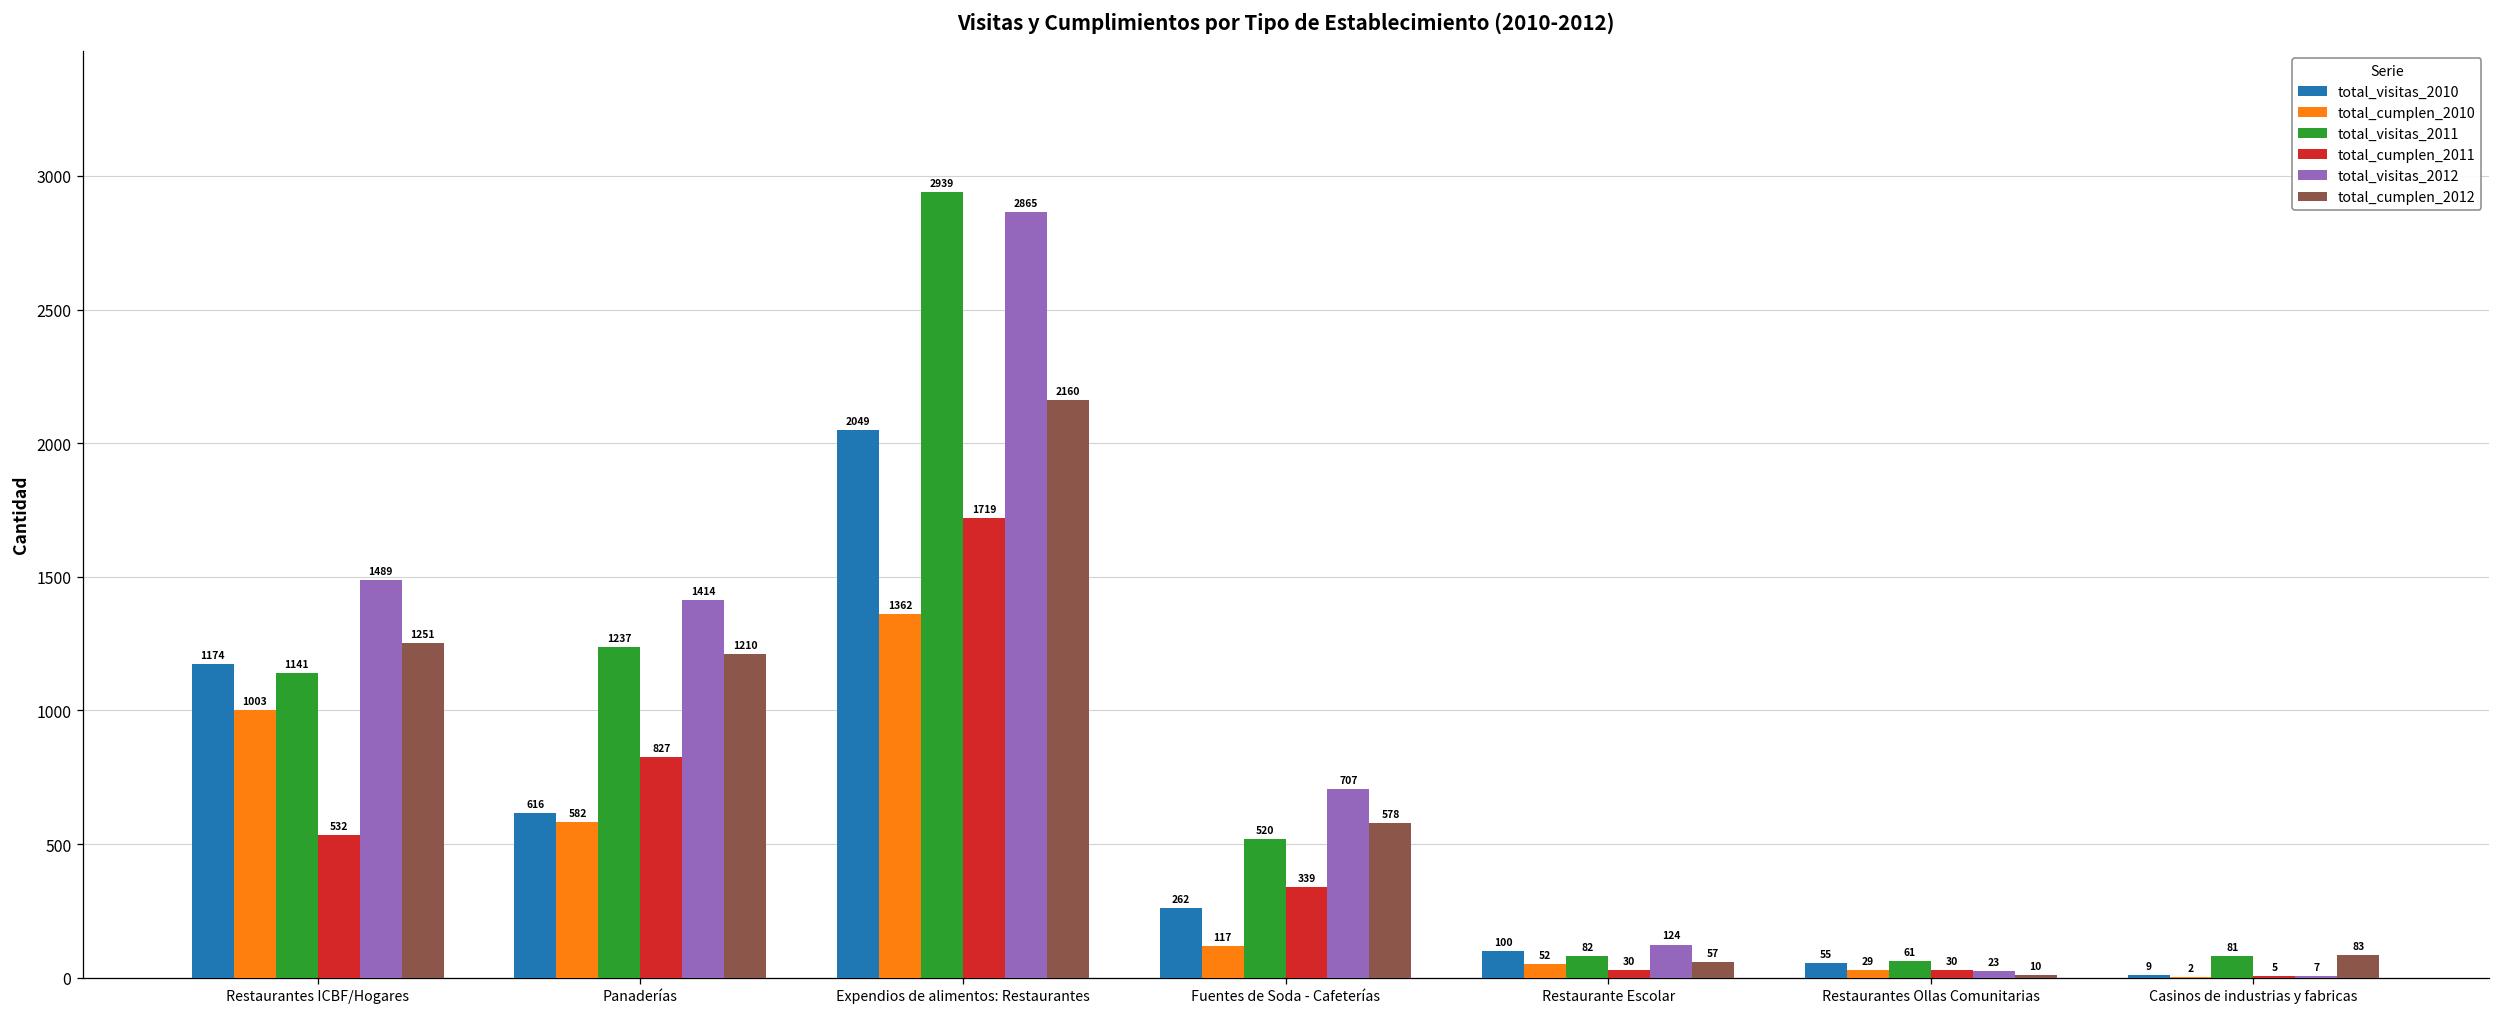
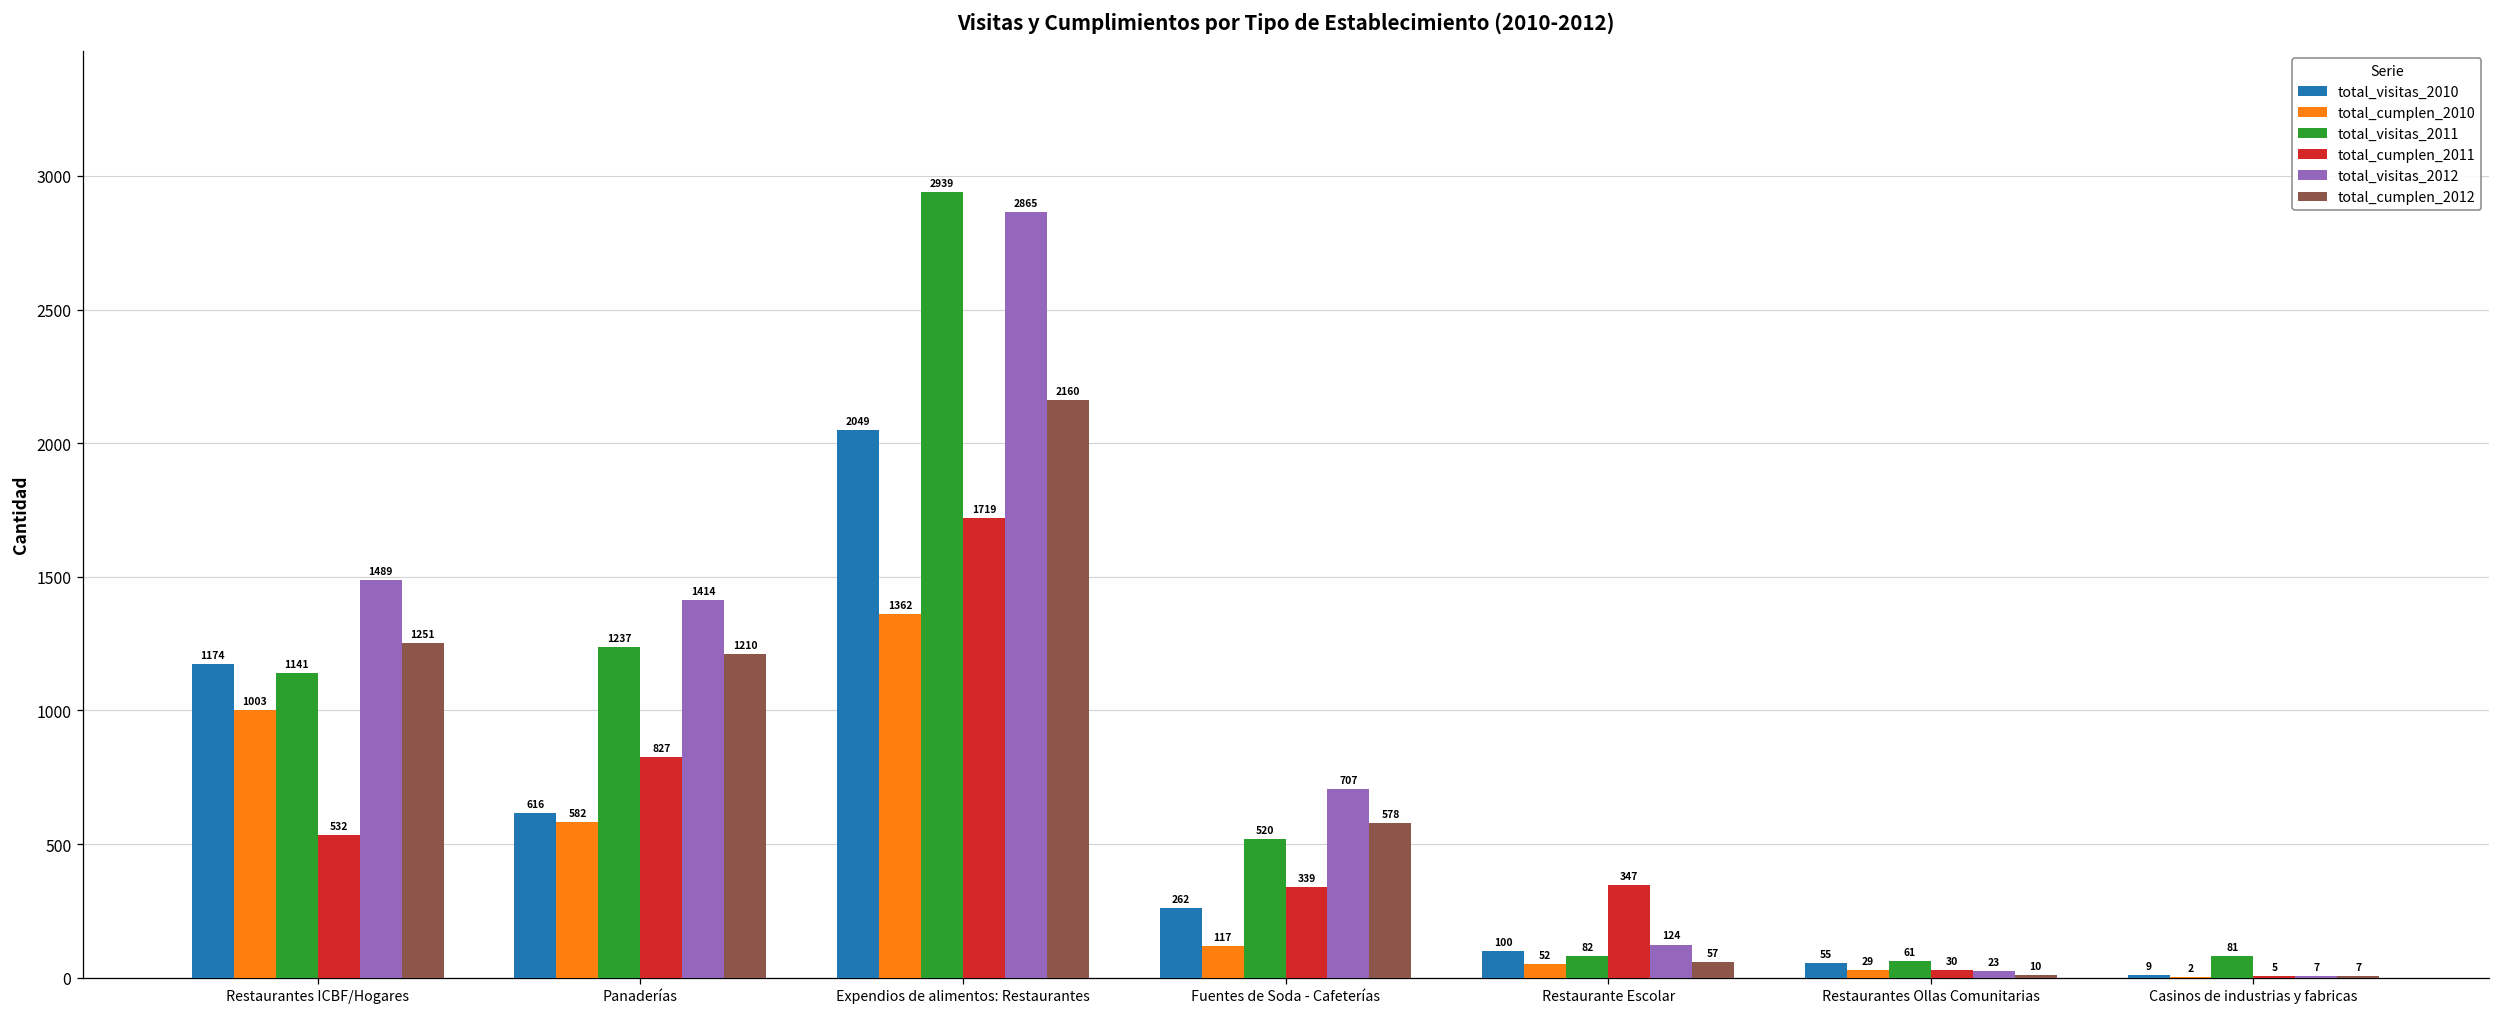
total_cumplen_2011, Restaurante Escolar: 30 -> 347
total_cumplen_2012, Casinos de industrias y fabricas: 83 -> 7
